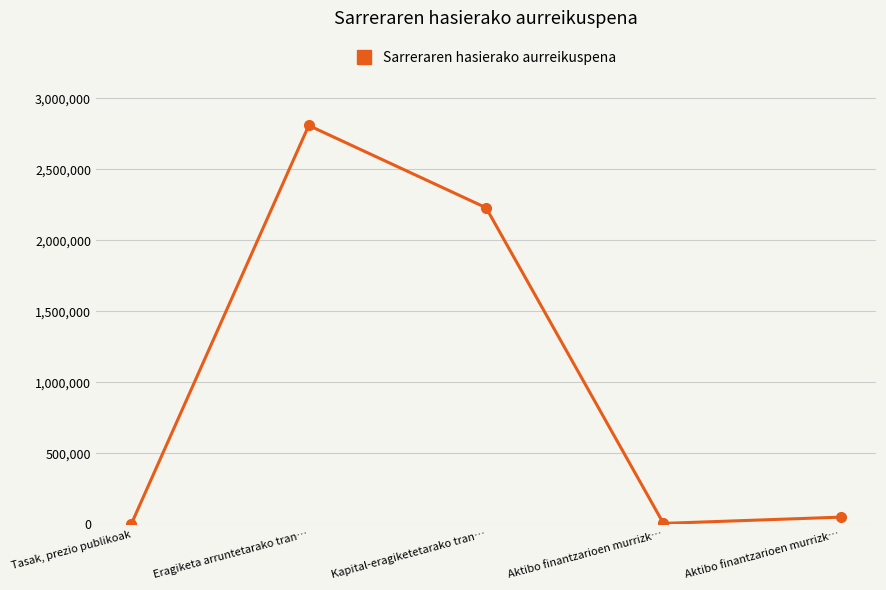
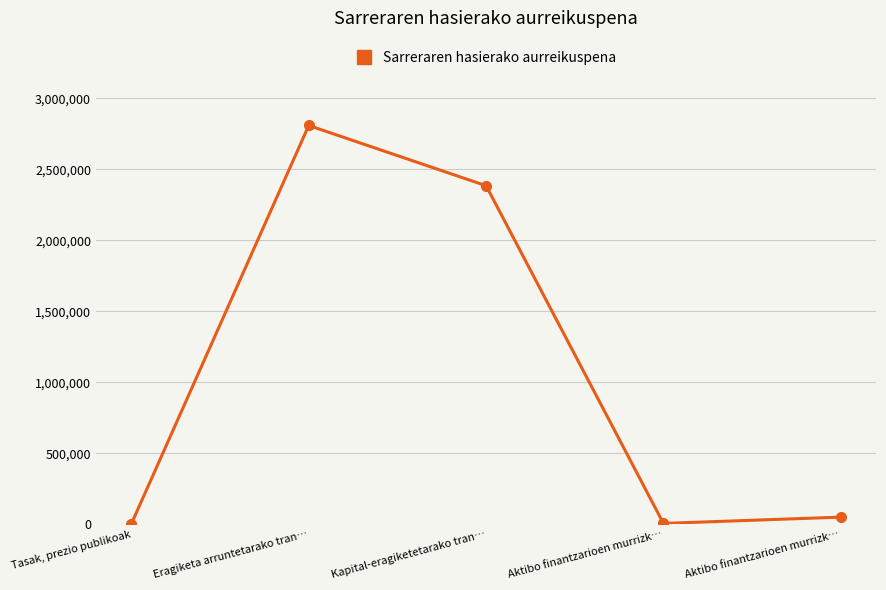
Kapital-eragiketetarako tran…: 2,230,000 -> 2,380,000
